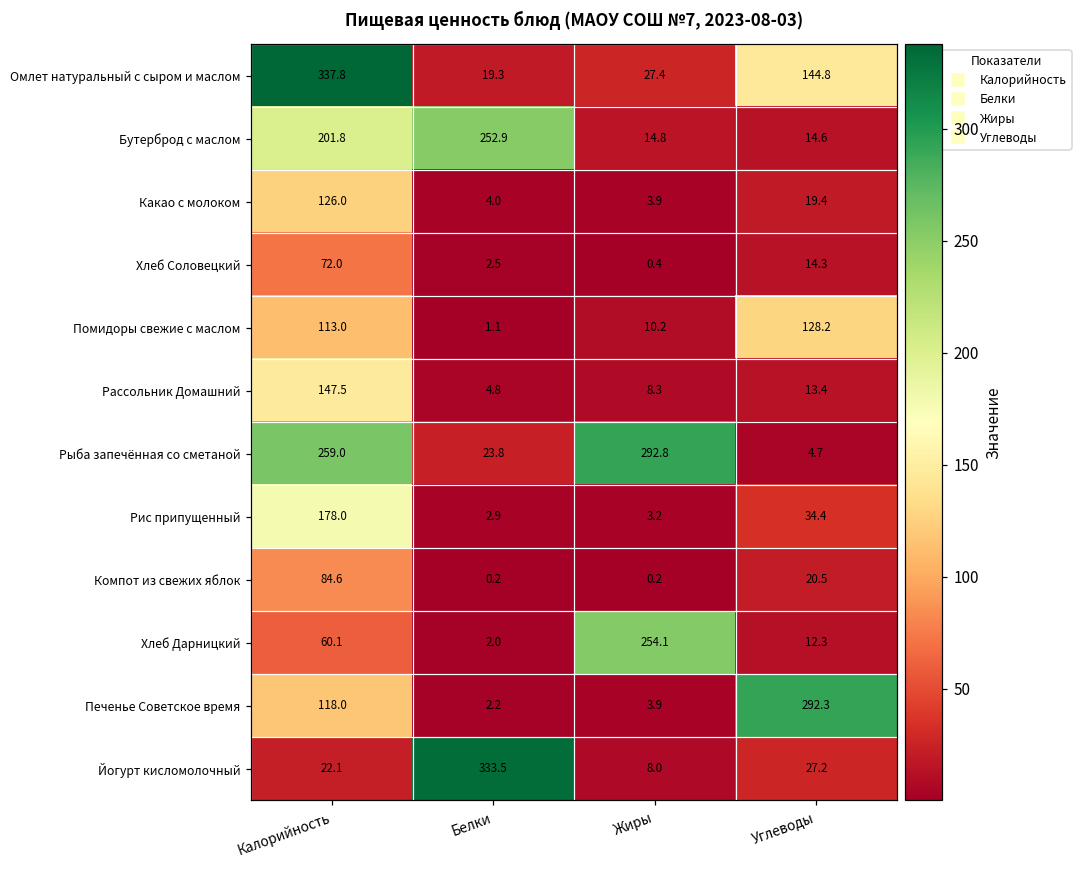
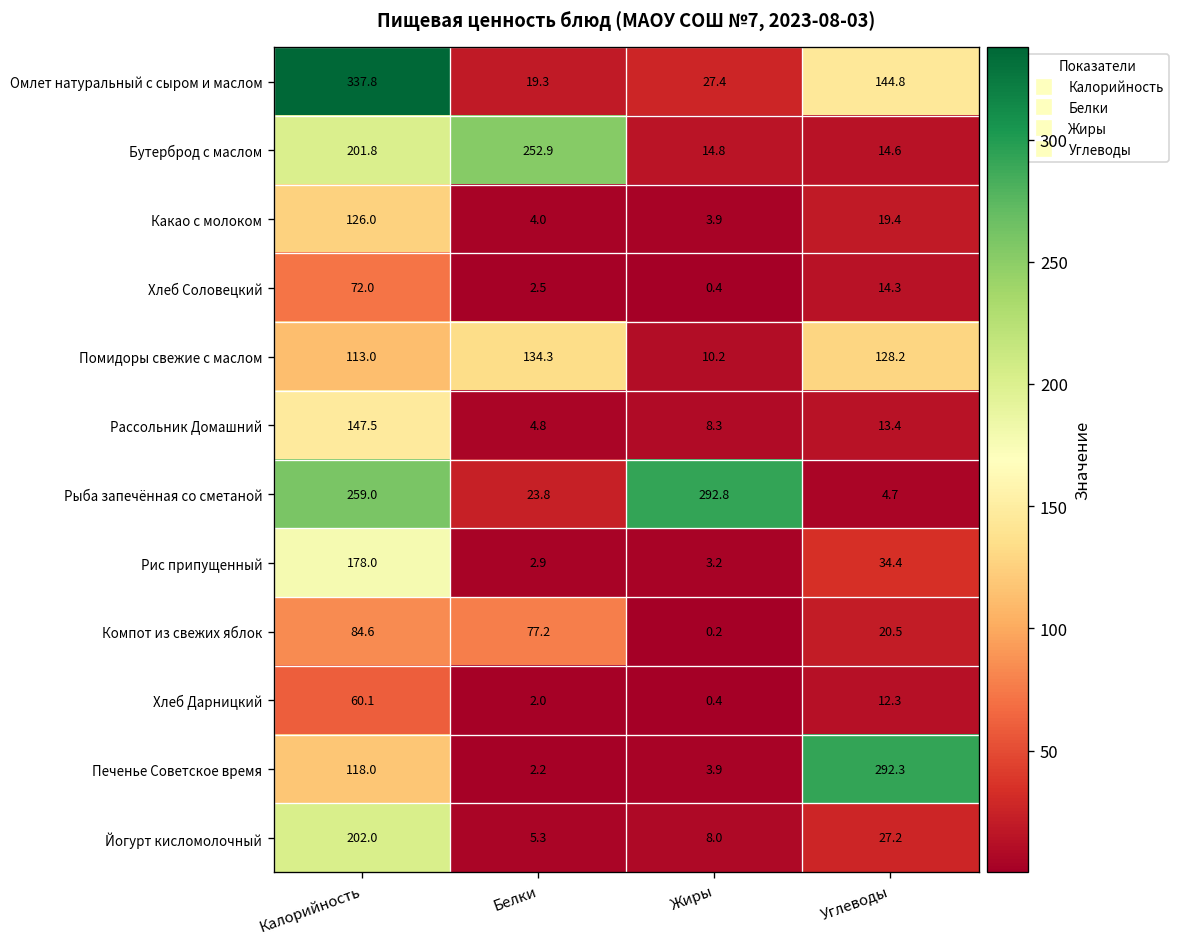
Помидоры свежие с маслом, Белки: 1.1 -> 134.3
Компот из свежих яблок, Белки: 0.2 -> 77.2
Хлеб Дарницкий, Жиры: 254.1 -> 0.4
Йогурт кисломолочный, Калорийность: 22.1 -> 202.0
Йогурт кисломолочный, Белки: 333.5 -> 5.3
